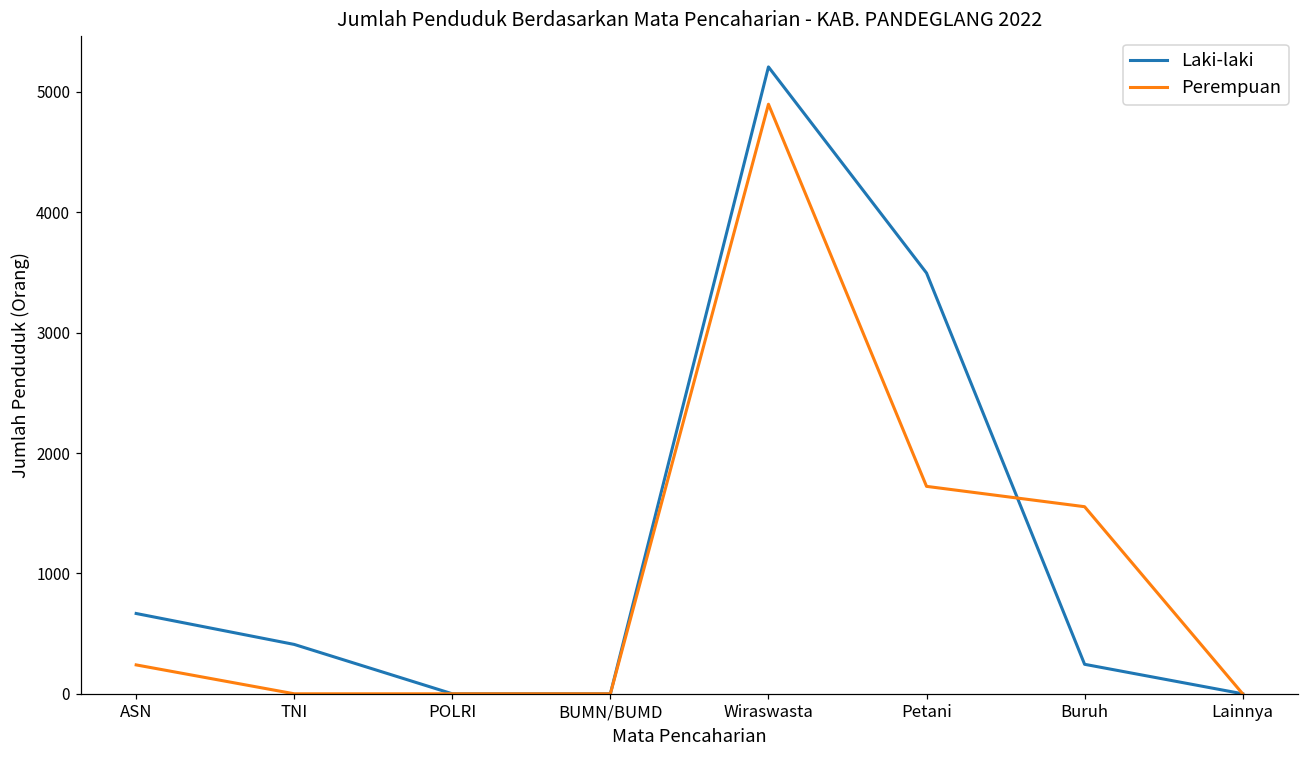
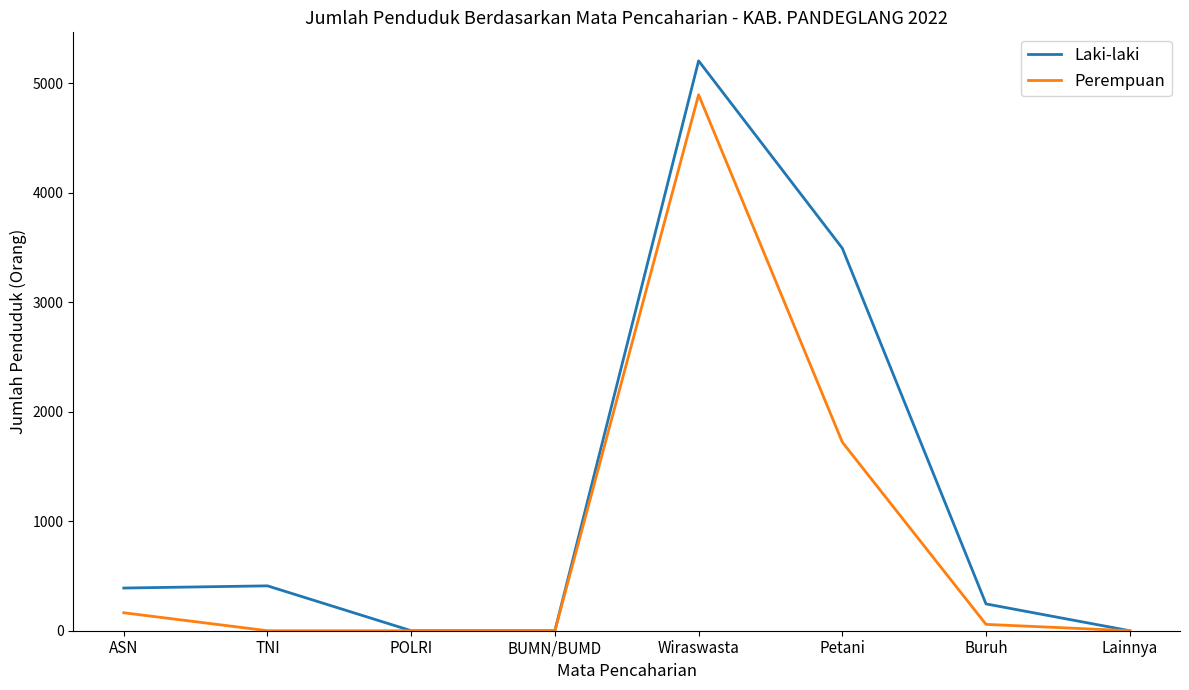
Laki-laki, ASN: 670 -> 390
Perempuan, ASN: 240 -> 160
Perempuan, Buruh: 1550 -> 60
